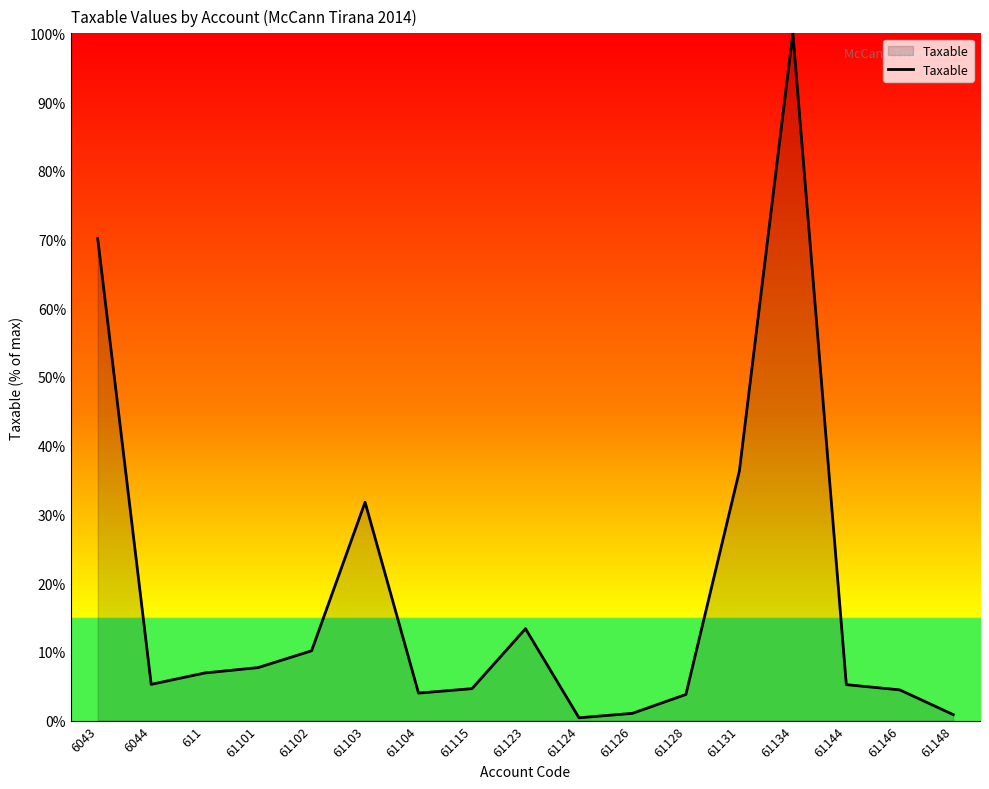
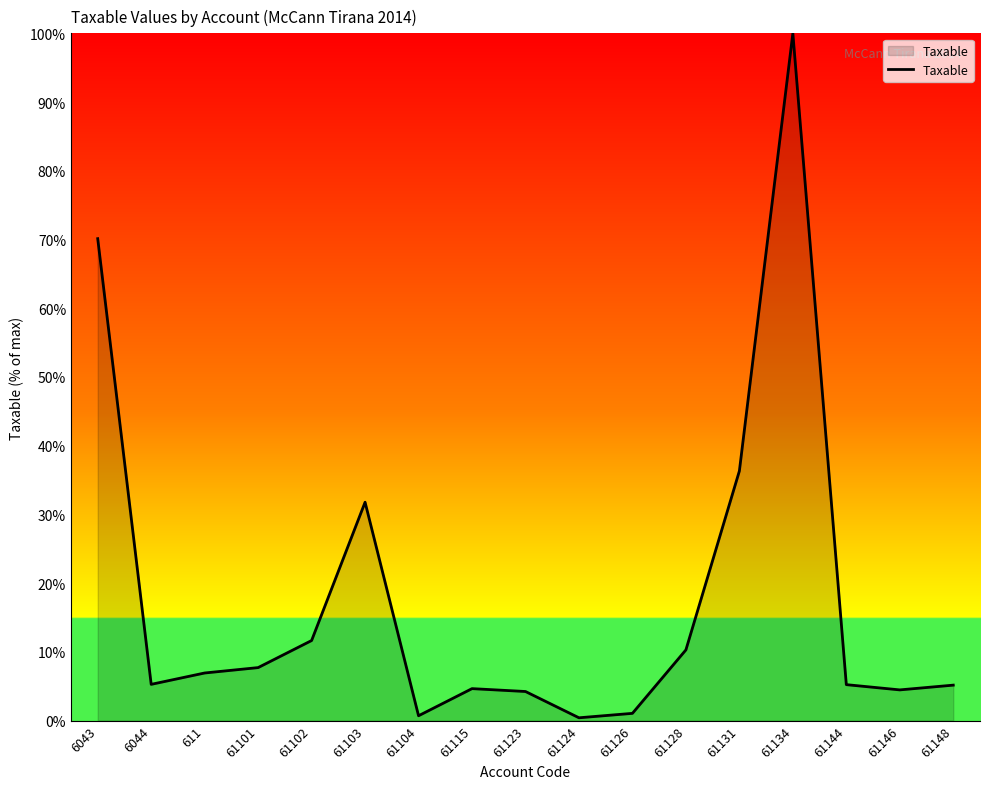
61102: 10% -> 12%
61104: 4% -> 1%
61123: 13% -> 4%
61128: 4% -> 10%
61148: 1% -> 5%
